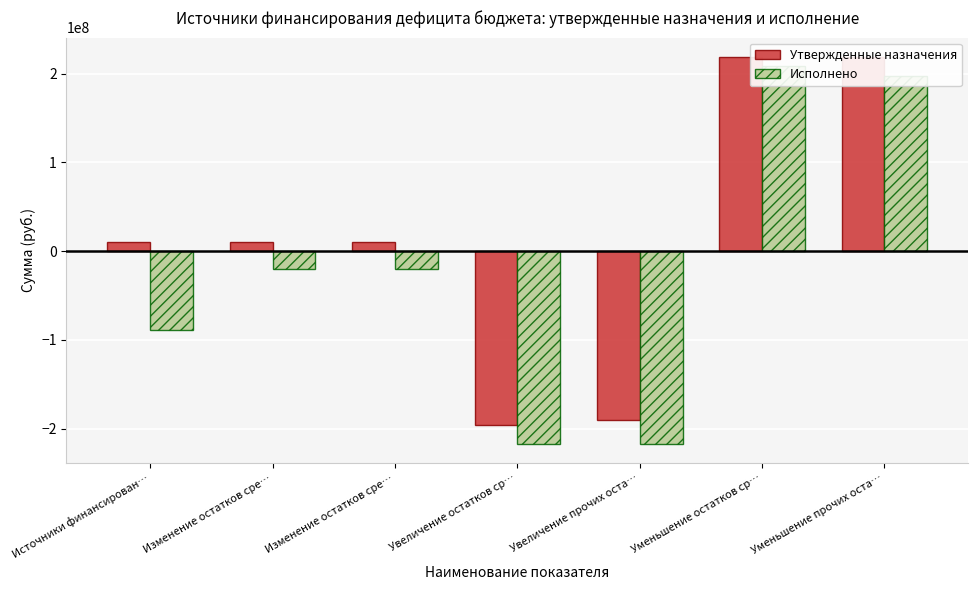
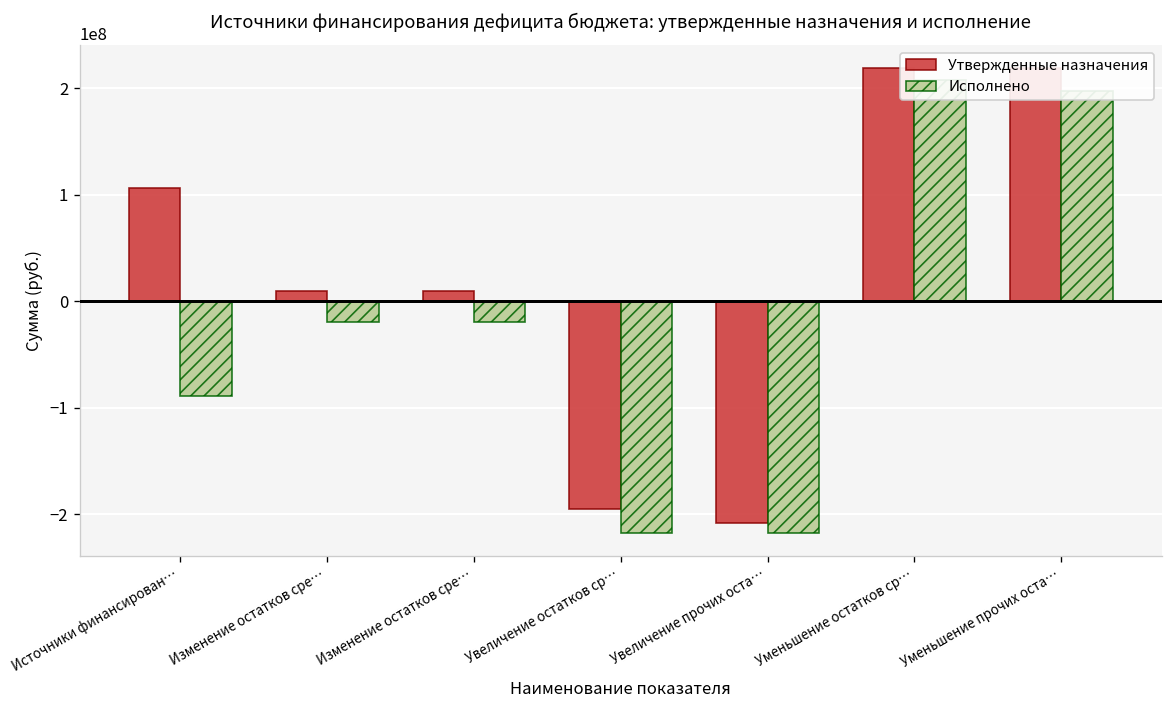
Утвержденные назначения, Источники финансирован…: 10000000 -> 110000000
Утвержденные назначения, Увеличение прочих оста…: -190000000 -> -210000000
